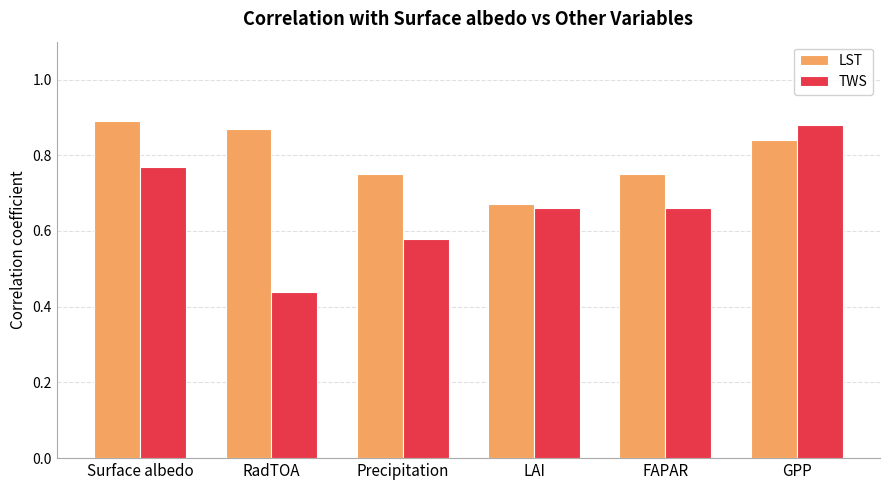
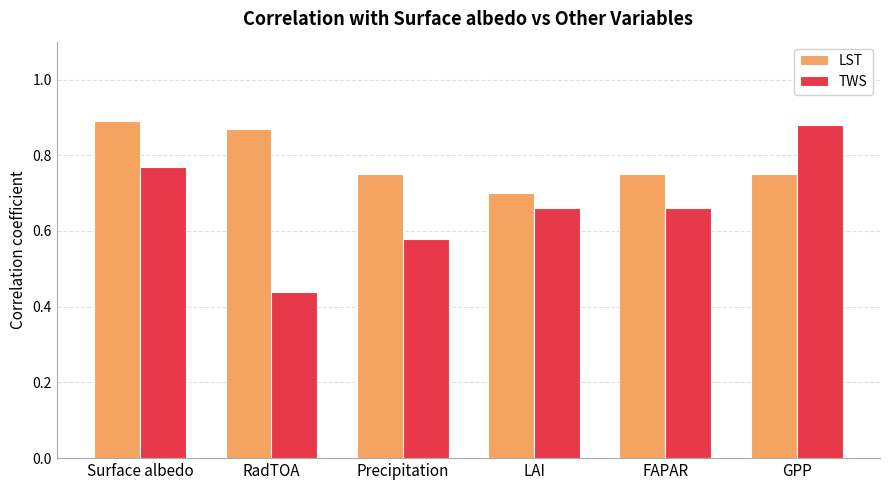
LST, LAI: 0.67 -> 0.70
LST, GPP: 0.84 -> 0.75
